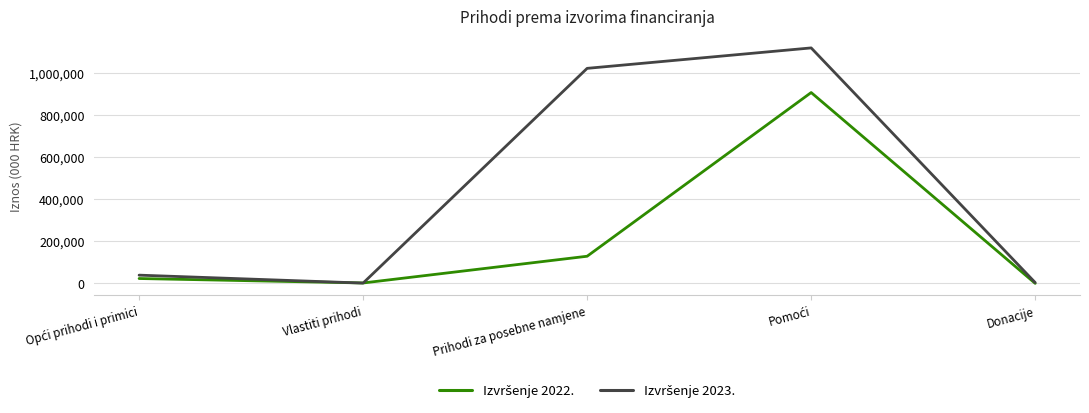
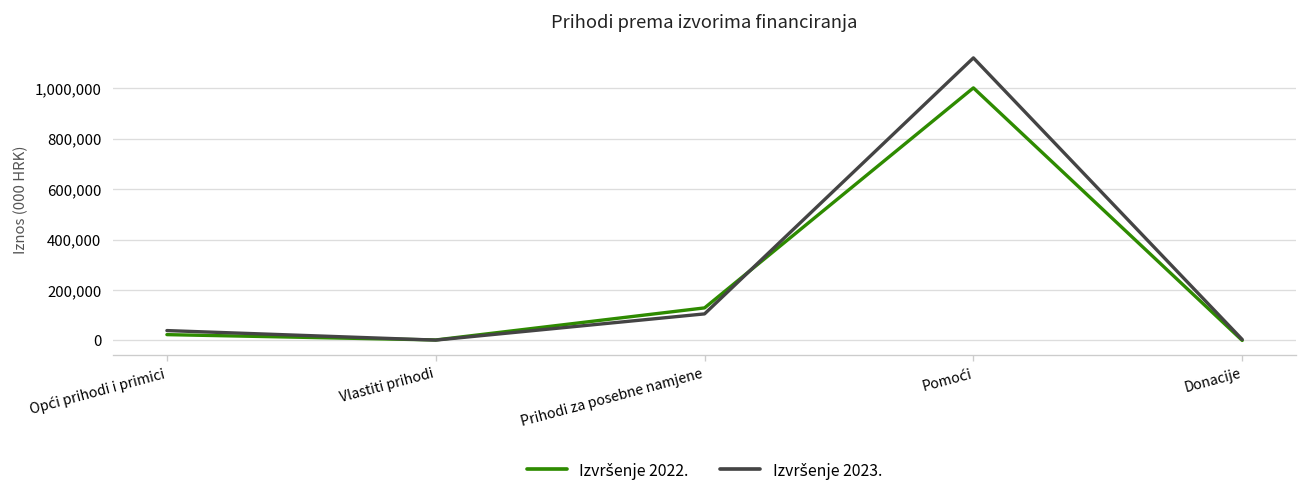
Izvršenje 2023., Prihodi za posebne namjene: 1,020,000 -> 110,000
Izvršenje 2022., Pomoći: 910,000 -> 1,000,000
